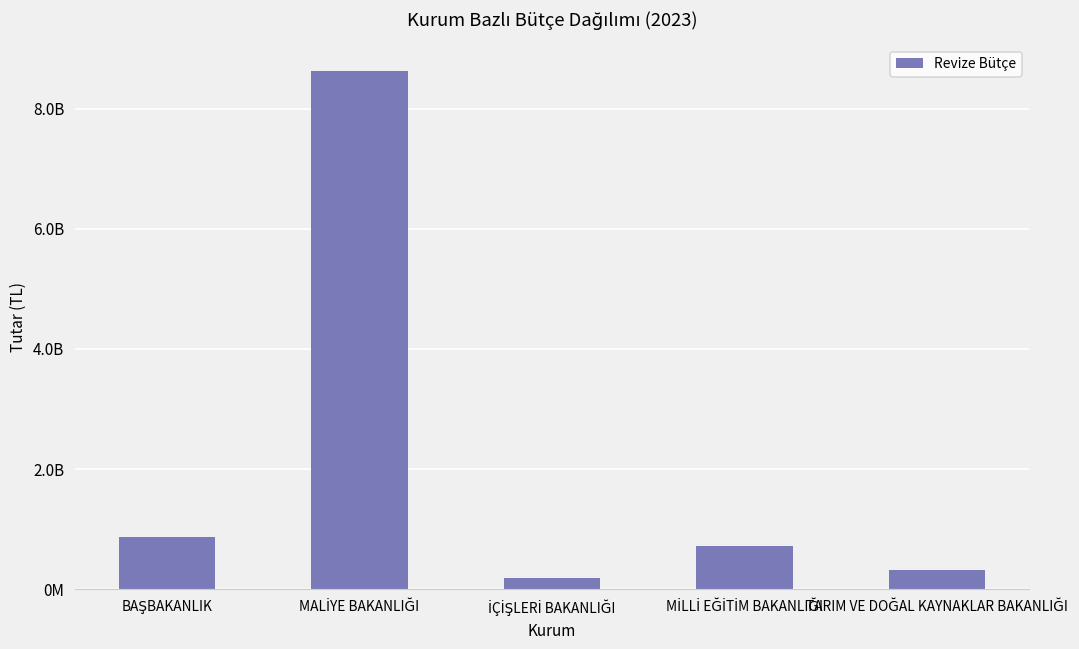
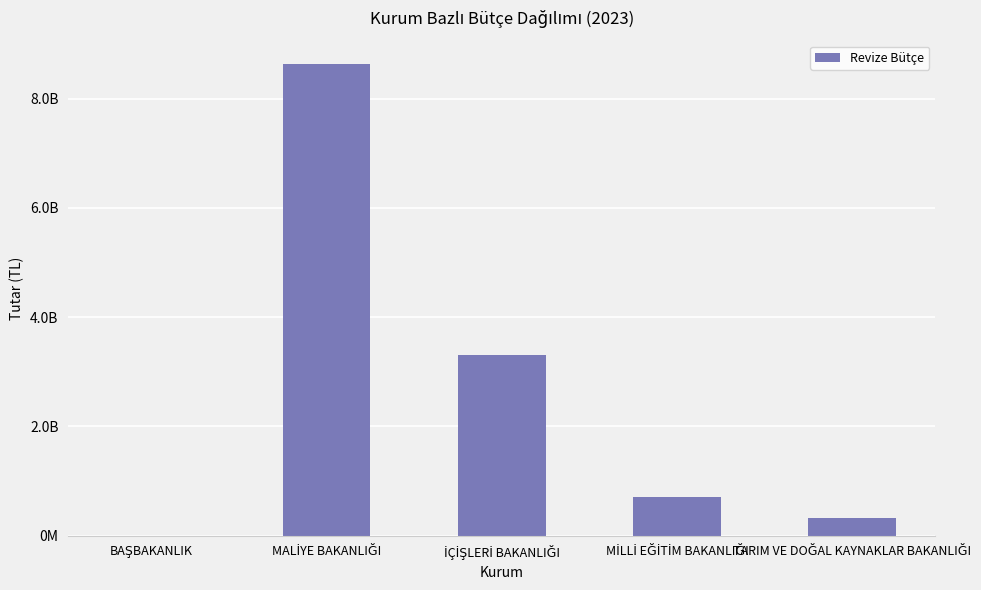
BAŞBAKANLIK: 900000000 -> 0
İÇİŞLERİ BAKANLIĞI: 200000000 -> 3300000000
